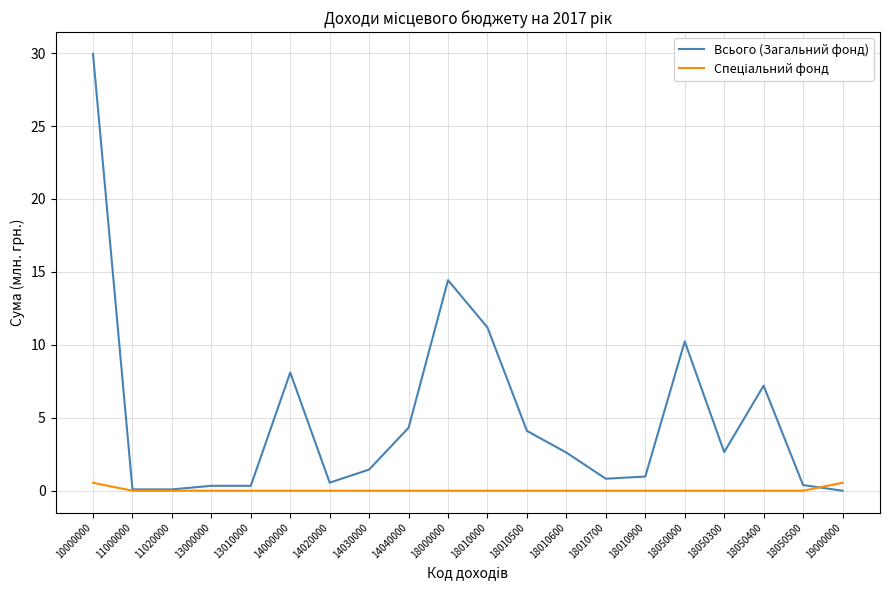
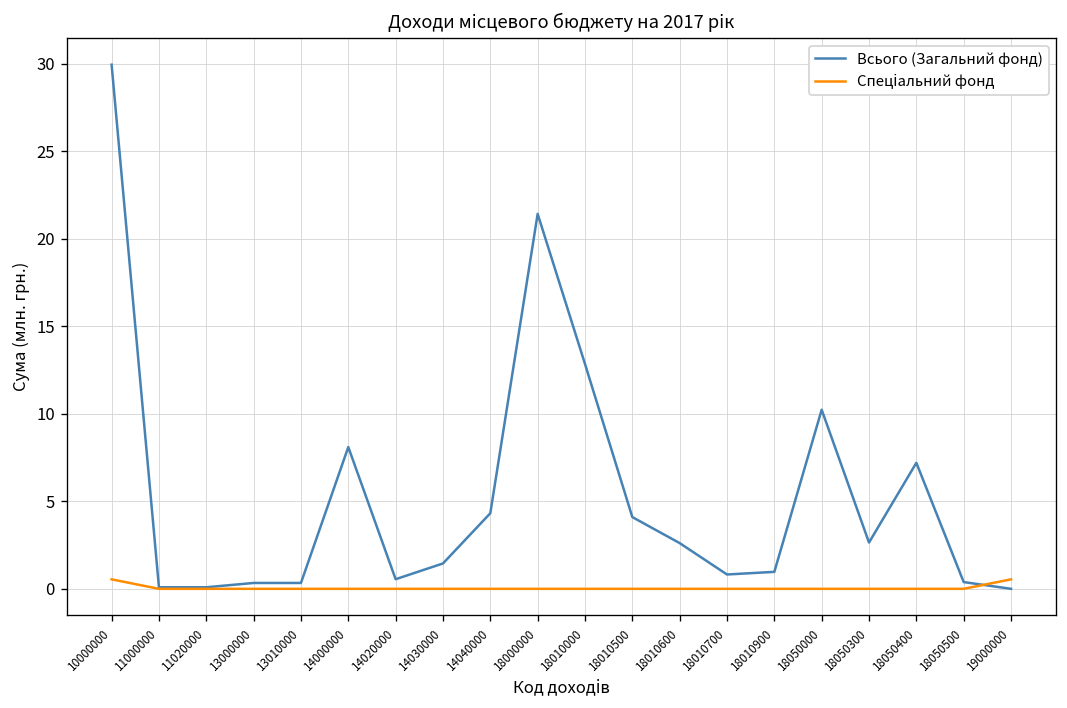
Всього (Загальний фонд), 18000000: 14.4 -> 21.4
Всього (Загальний фонд), 18010000: 11.2 -> 12.9
